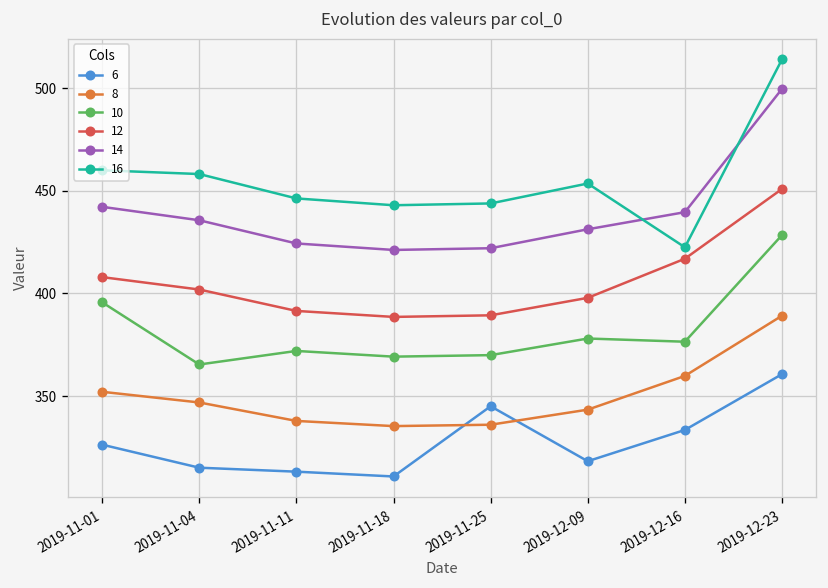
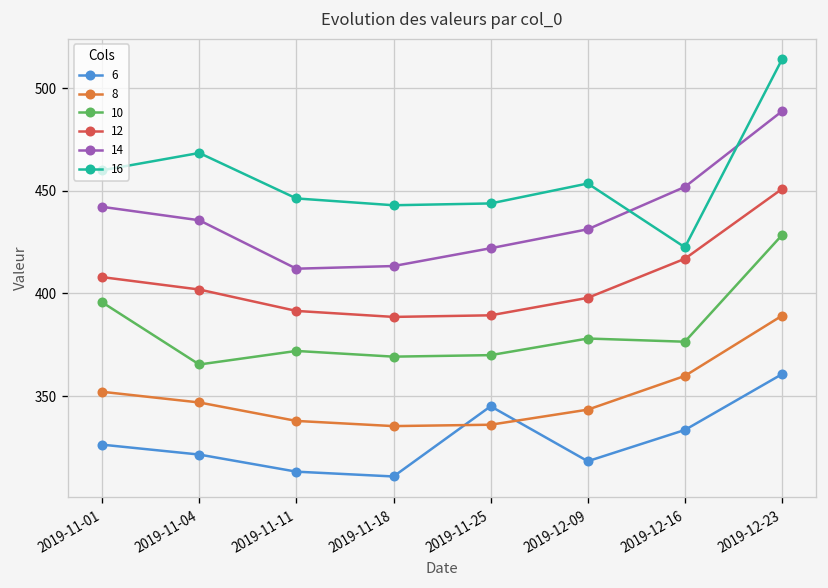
6, 2019-11-04: 315 -> 322
16, 2019-11-04: 458 -> 468
14, 2019-11-11: 424 -> 412
14, 2019-11-18: 421 -> 413
14, 2019-12-16: 440 -> 452
14, 2019-12-23: 500 -> 489
